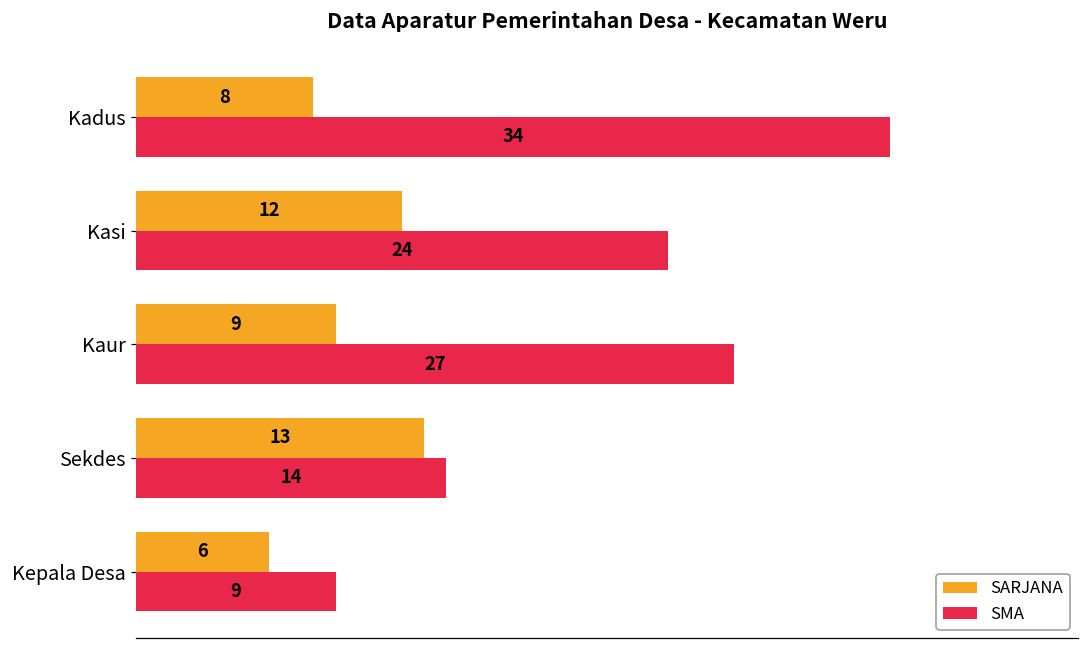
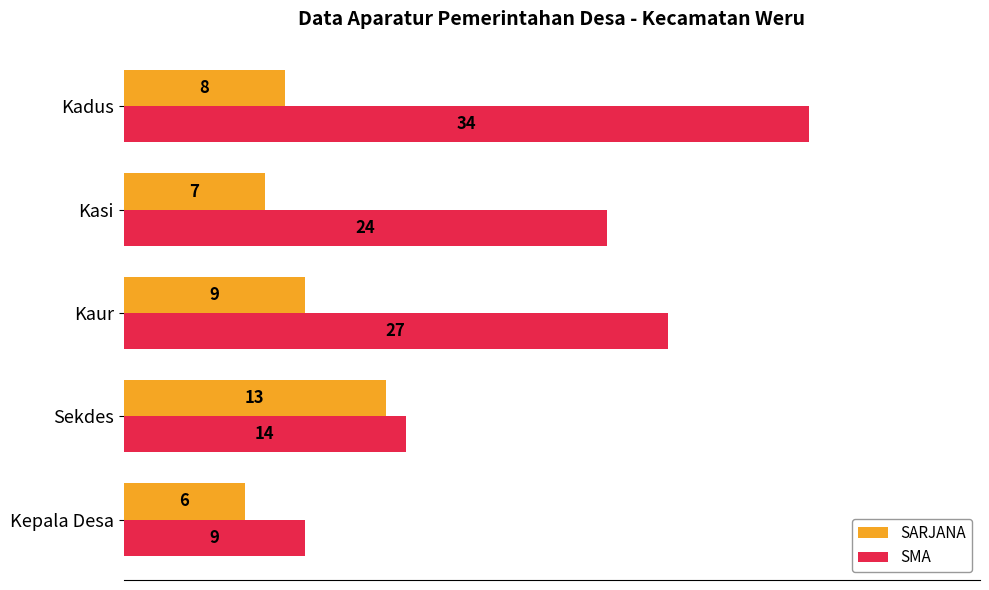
SARJANA, Kasi: 12 -> 7
